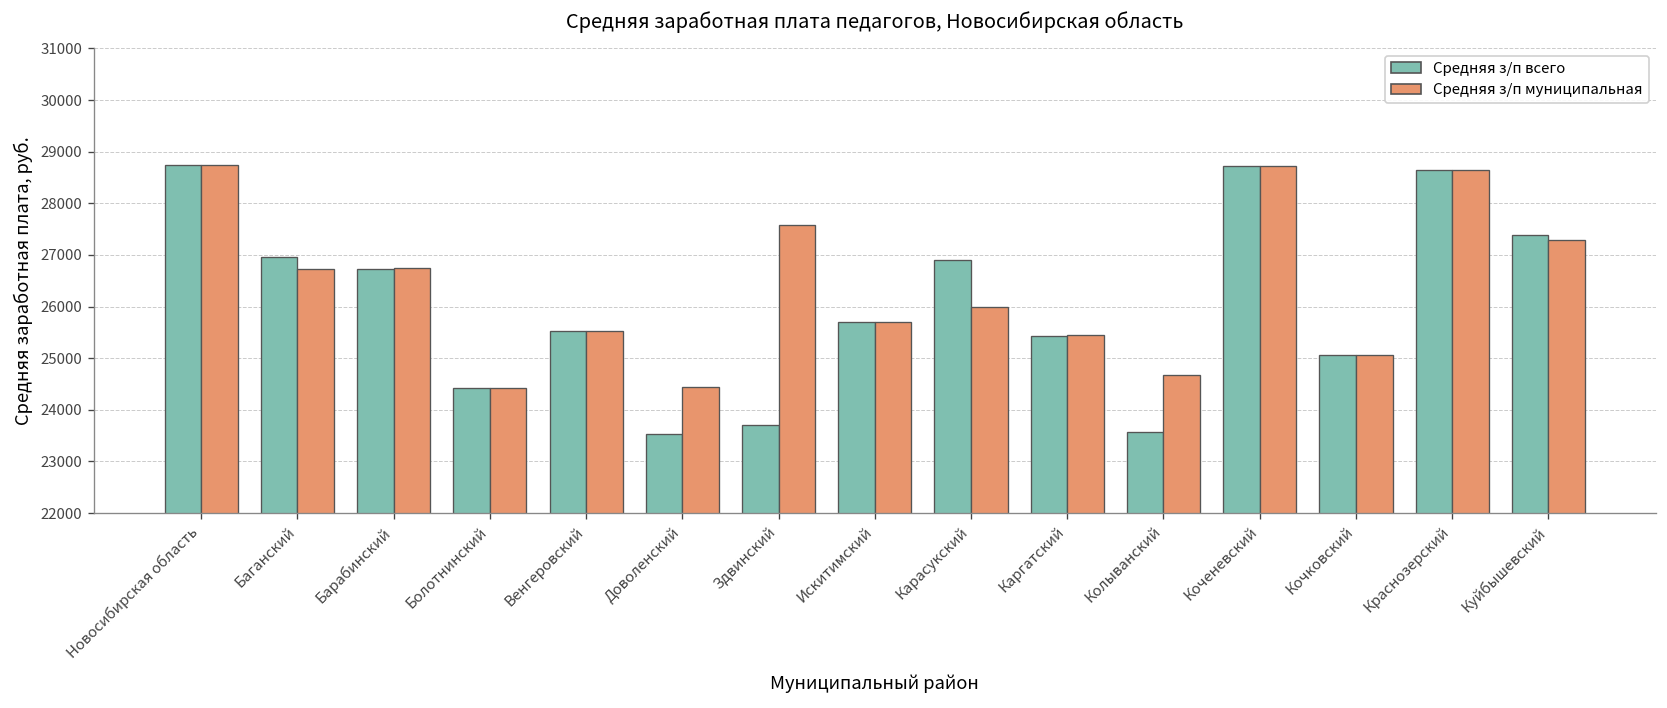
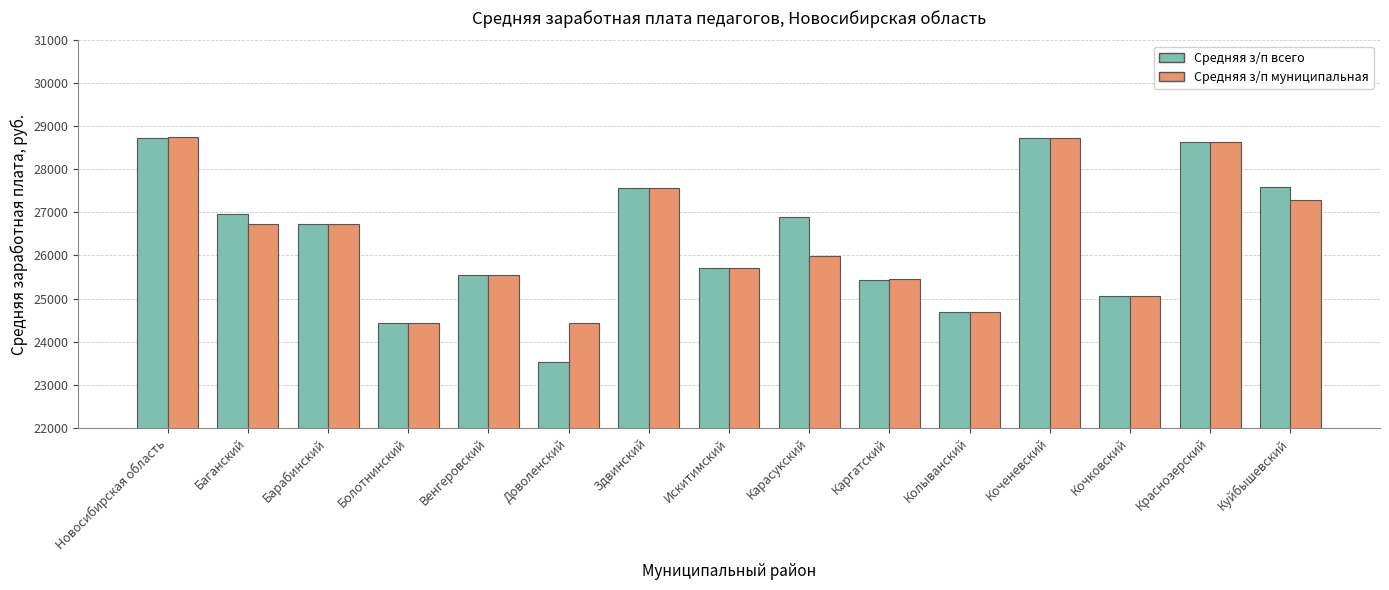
Средняя з/п всего, Здвинский: 23700 -> 27600
Средняя з/п всего, Колыванский: 23600 -> 24700
Средняя з/п всего, Куйбышевский: 27400 -> 27600
